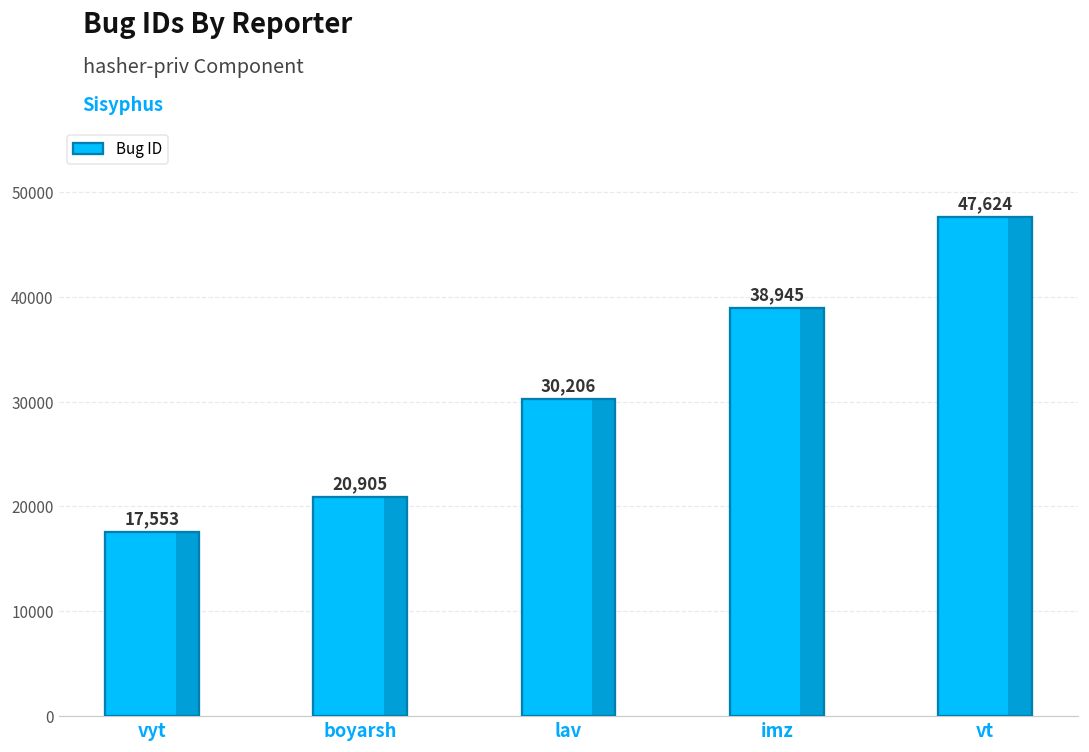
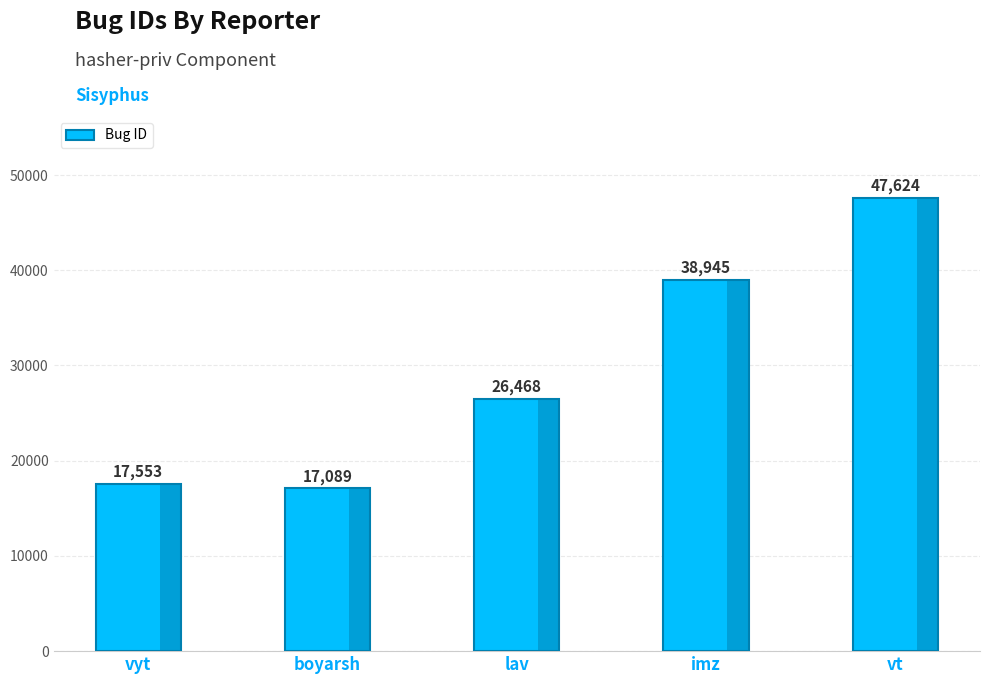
boyarsh: 20,905 -> 17,089
lav: 30,206 -> 26,468
